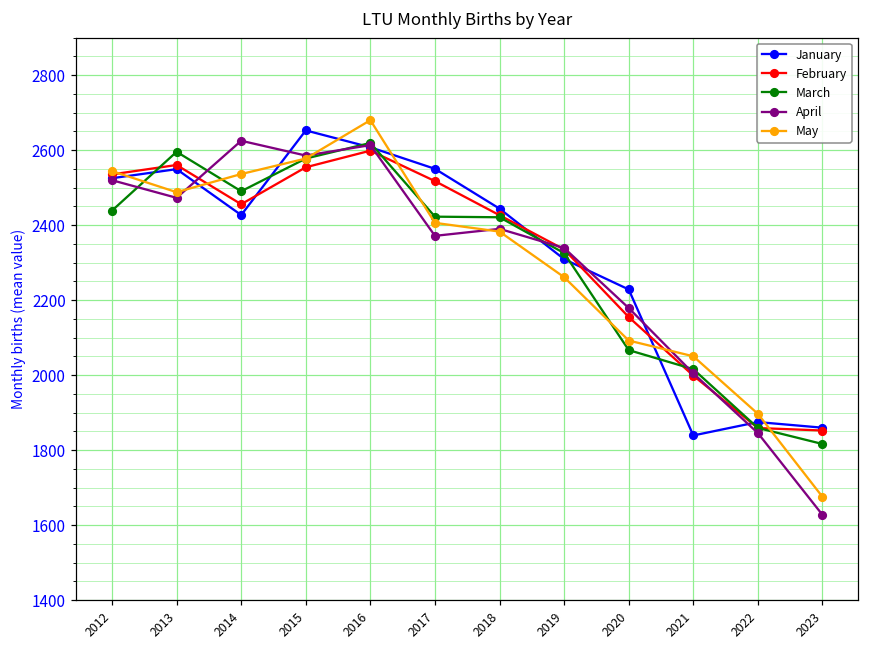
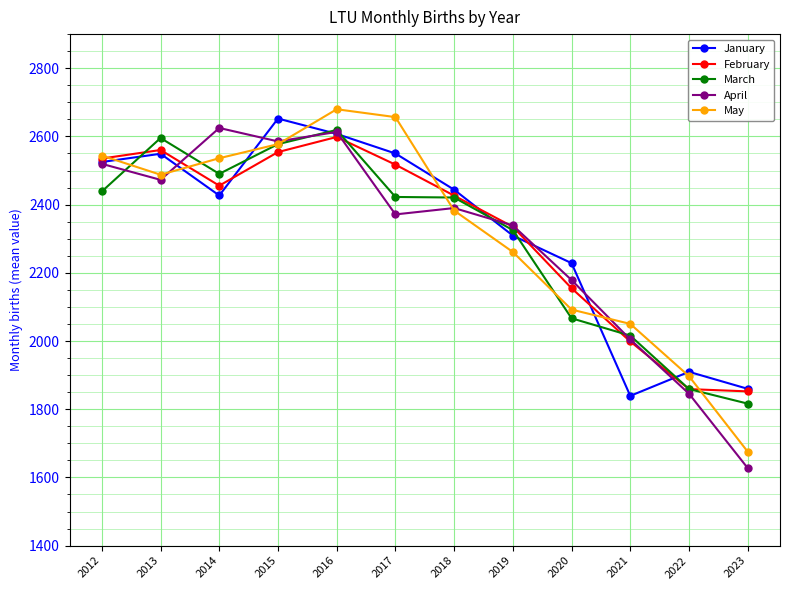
May, 2017: 2410 -> 2660
January, 2022: 1870 -> 1910
